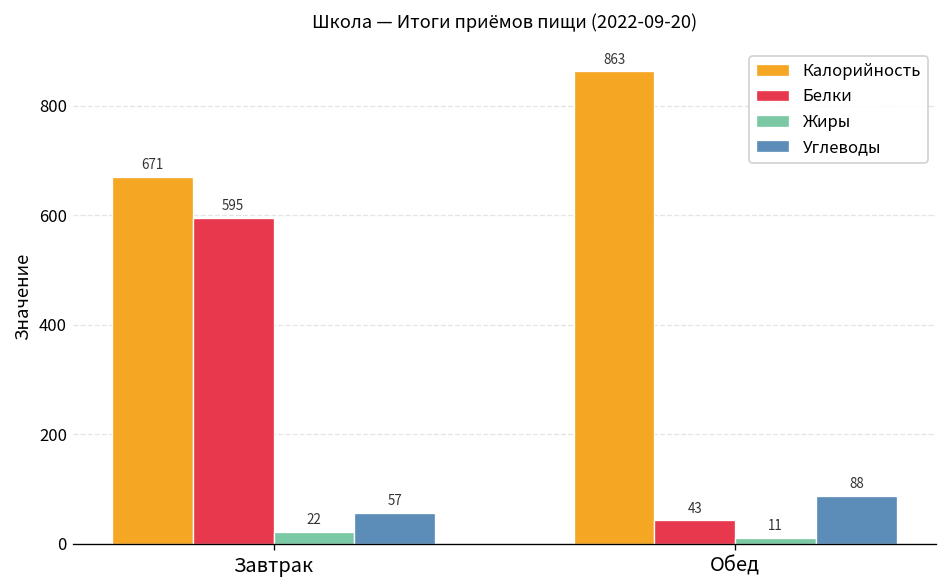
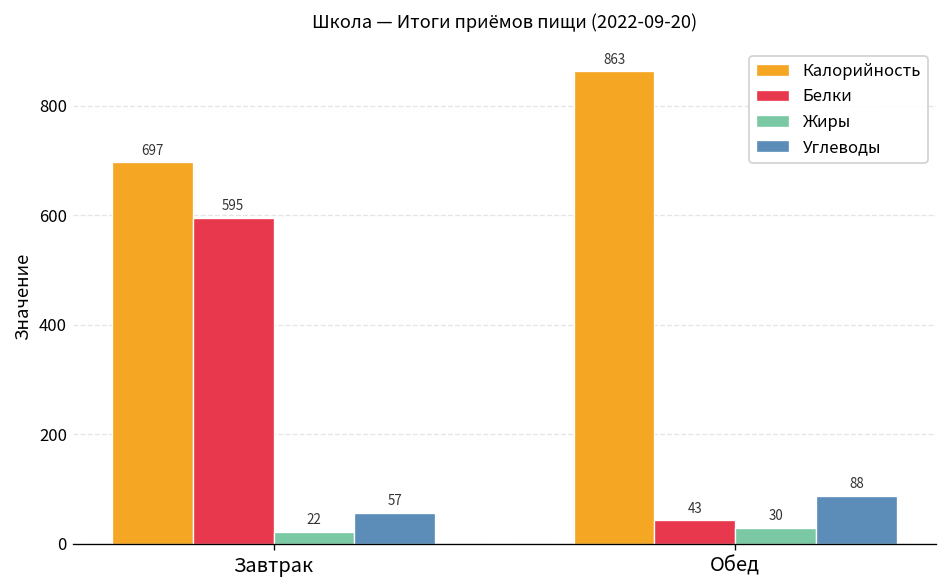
Калорийность, Завтрак: 671 -> 697
Жиры, Обед: 11 -> 30
